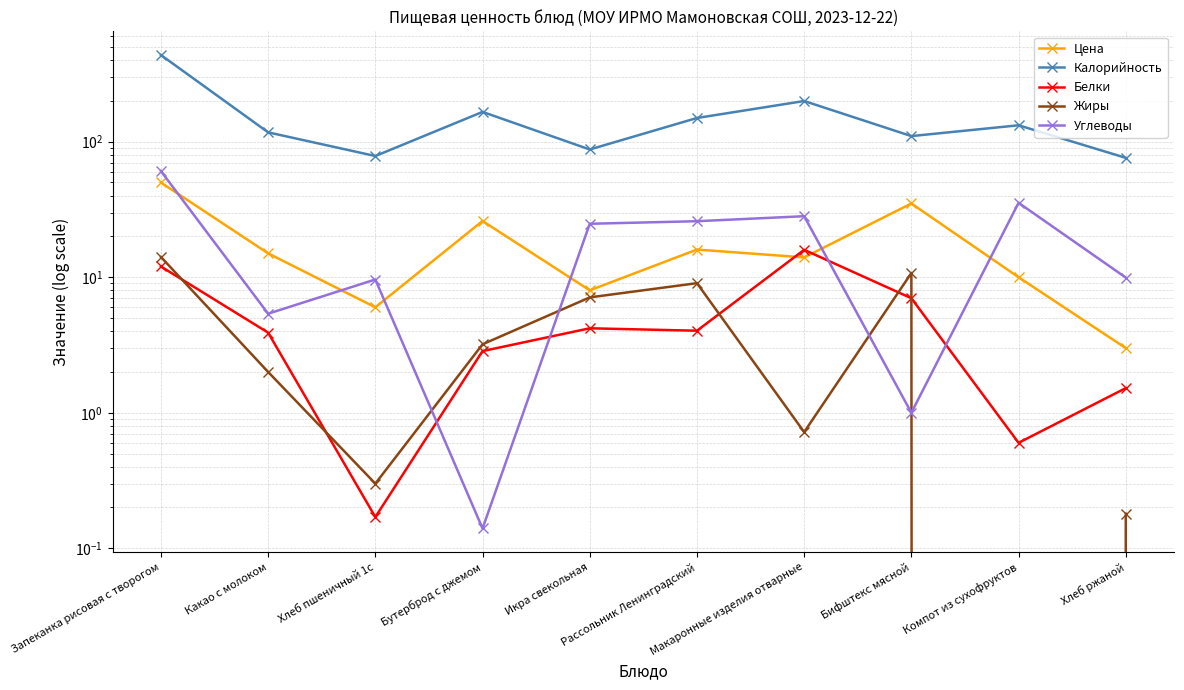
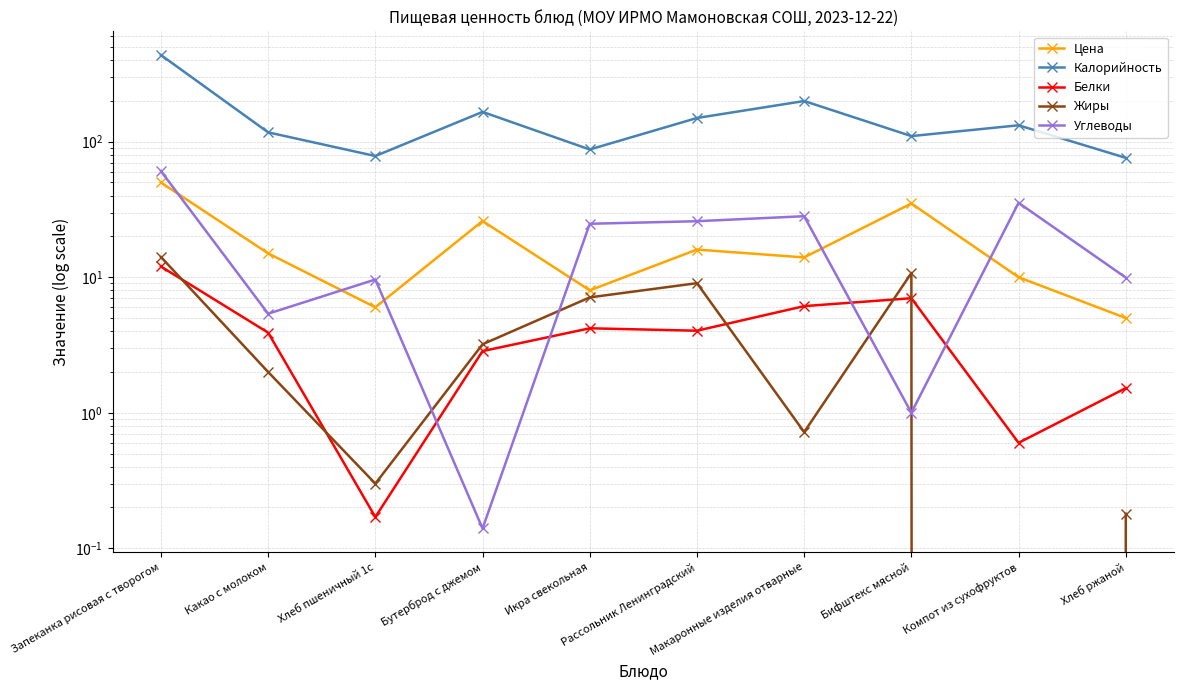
Белки, Макаронные изделия отварные: 16 -> 6
Цена, Хлеб ржаной: 3 -> 5
